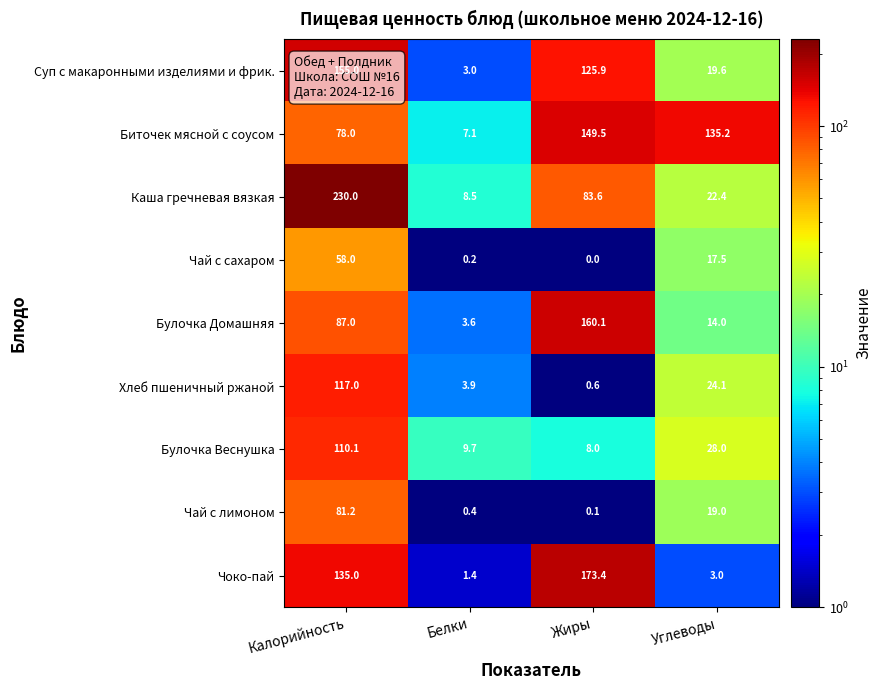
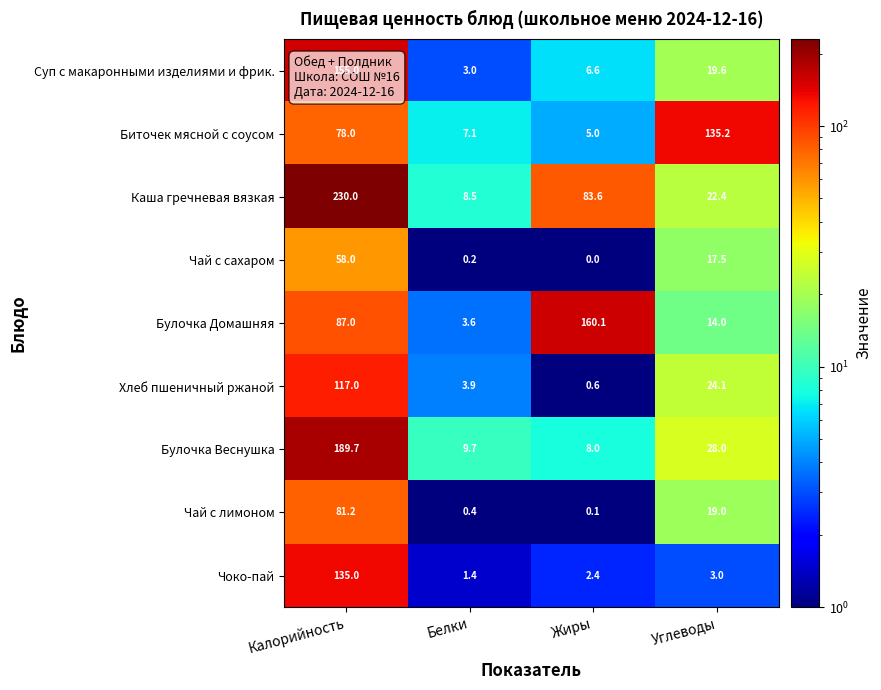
Суп с макаронными изделиями и фрик., Жиры: 125.9 -> 6.6
Биточек мясной с соусом, Жиры: 149.5 -> 5.0
Булочка Веснушка, Калорийность: 110.1 -> 189.7
Чоко-пай, Жиры: 173.4 -> 2.4
